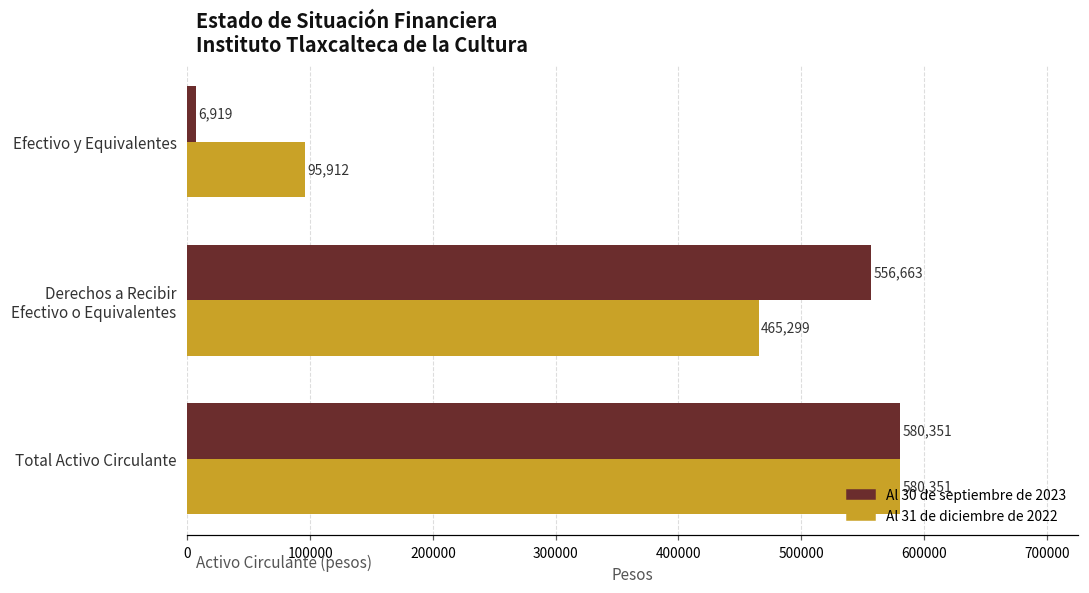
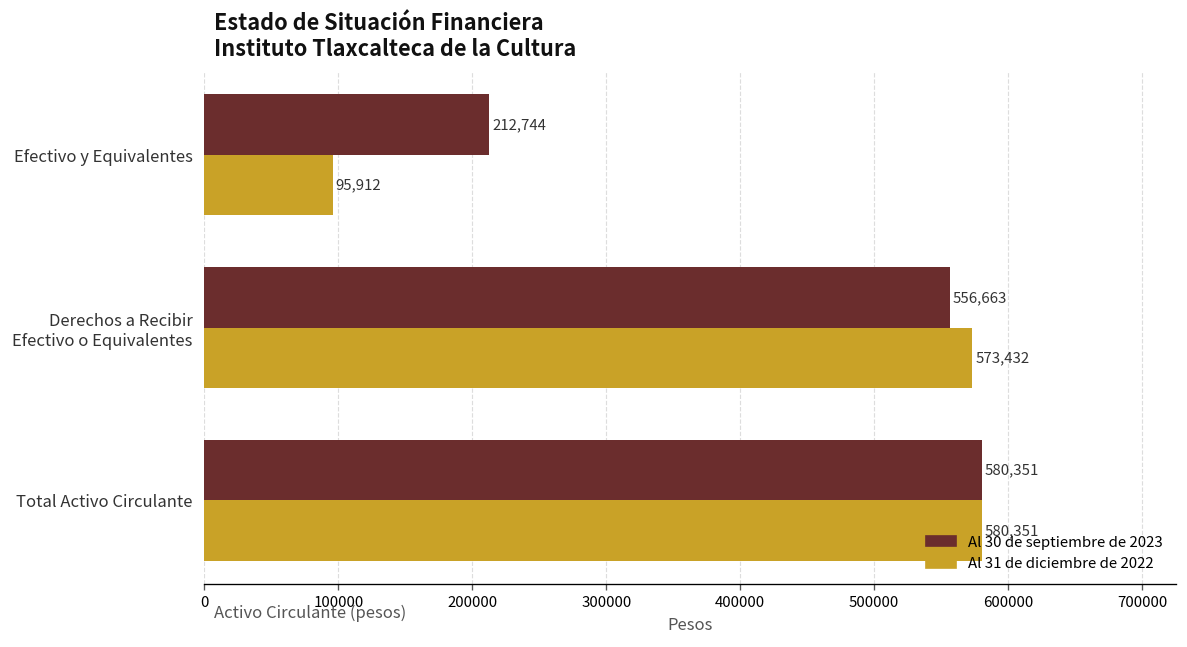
Al 30 de septiembre de 2023, Efectivo y Equivalentes: 6,919 -> 212,744
Al 31 de diciembre de 2022, Derechos a Recibir Efectivo o Equivalentes: 465,299 -> 573,432
